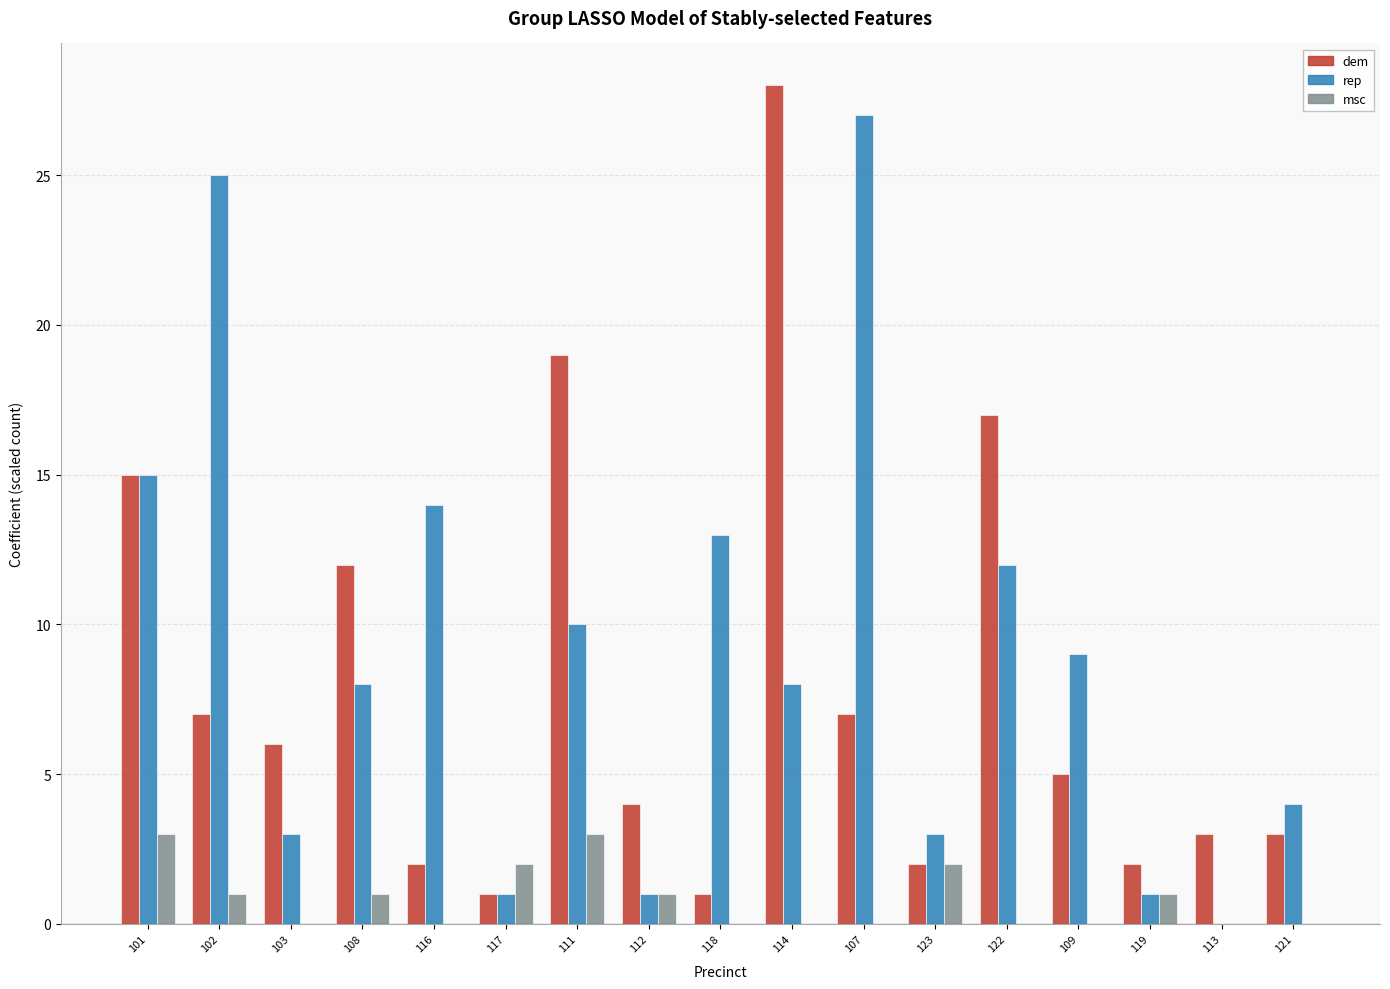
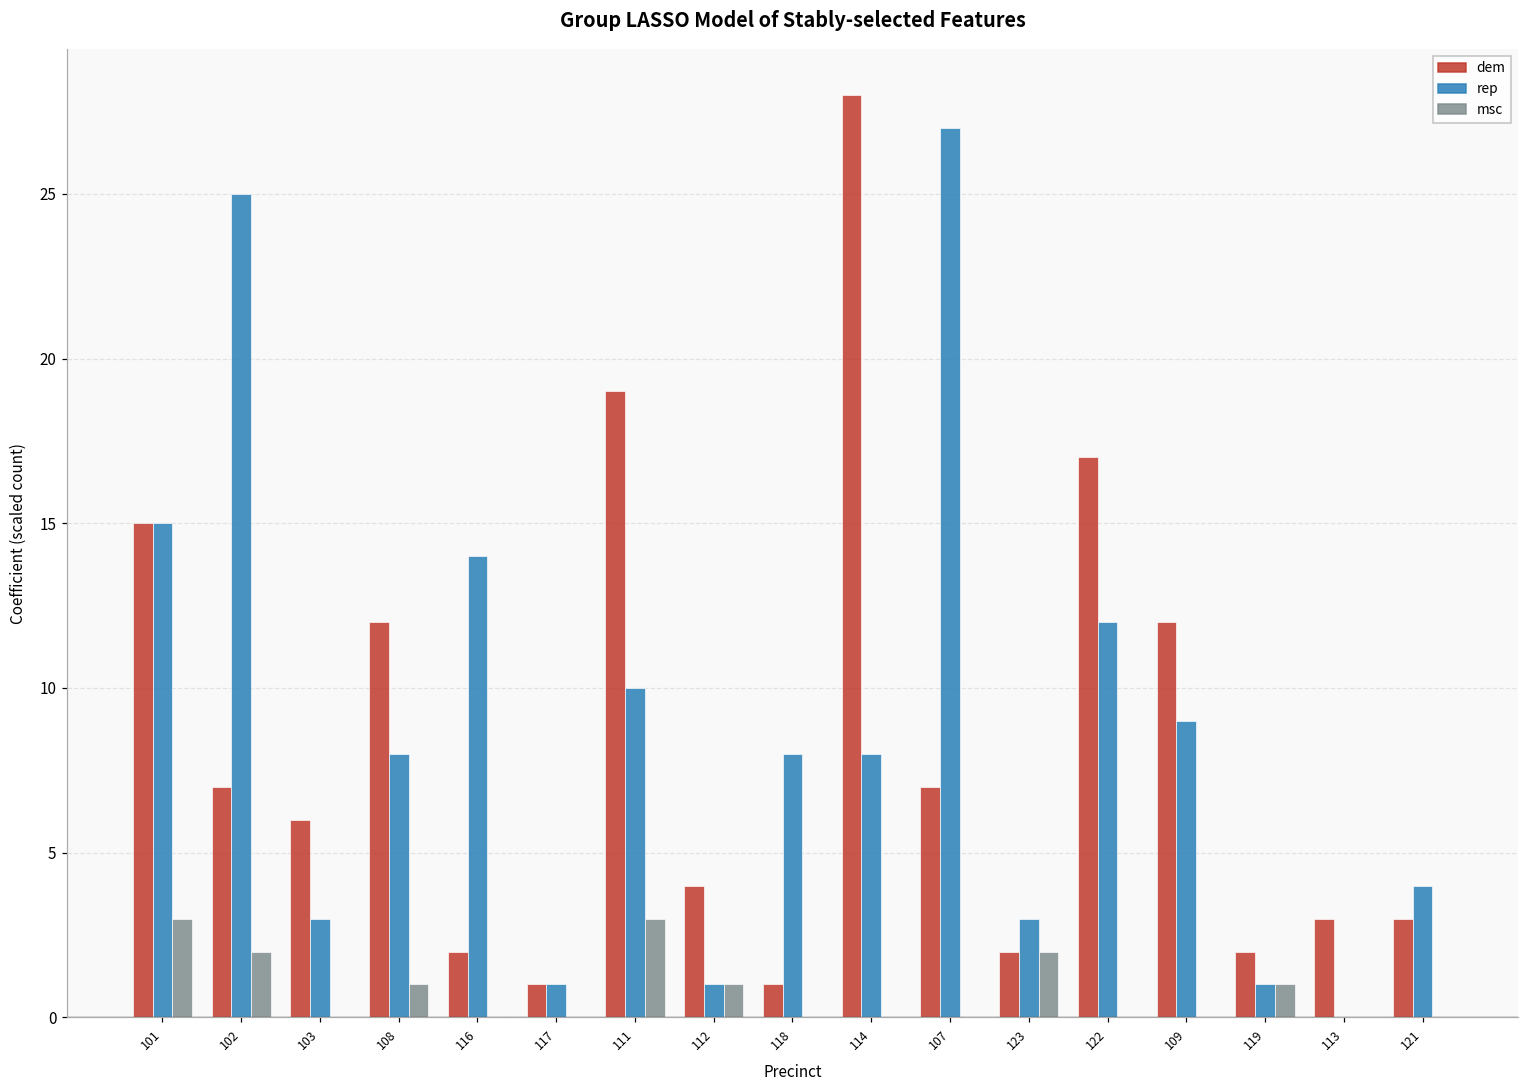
msc, 102: 1 -> 2
msc, 117: 2 -> 0
rep, 118: 13 -> 8
dem, 109: 5 -> 12
